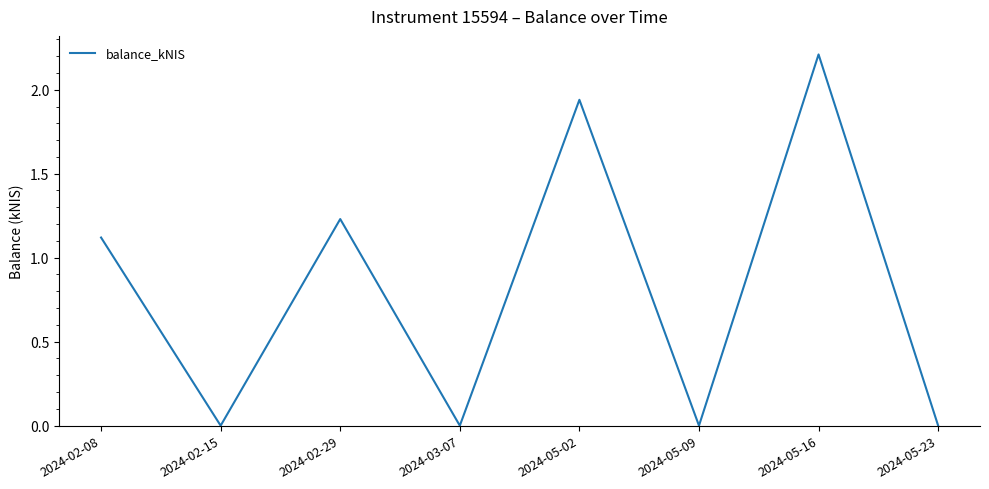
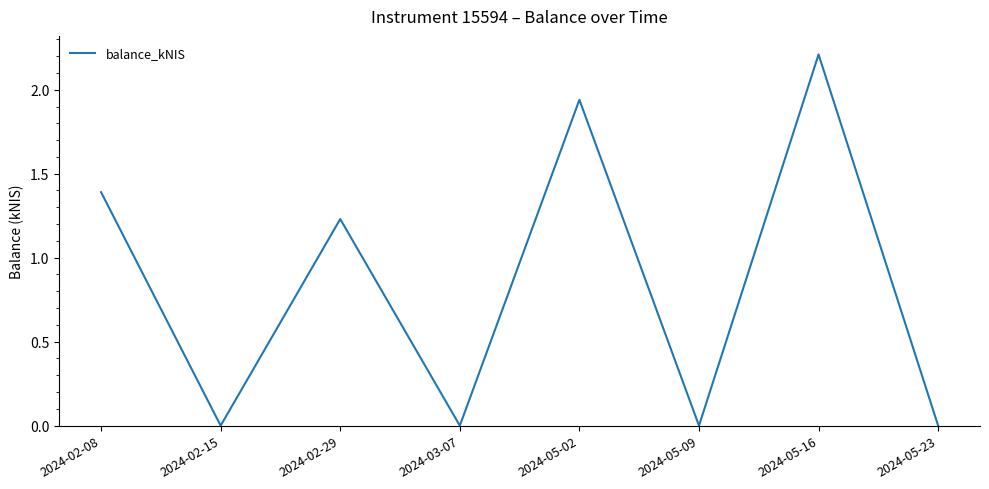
2024-02-08: 1.12 -> 1.39
